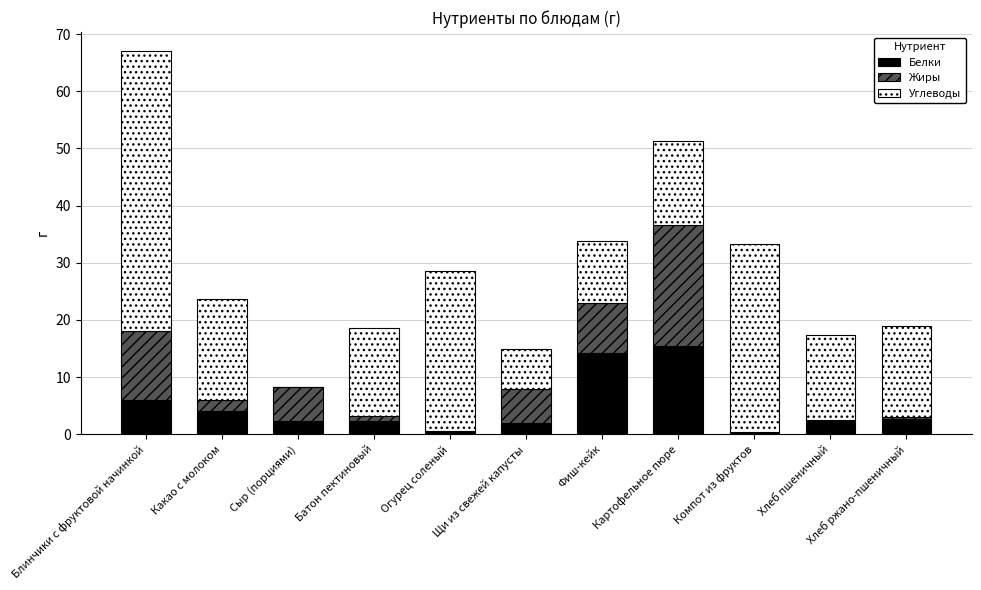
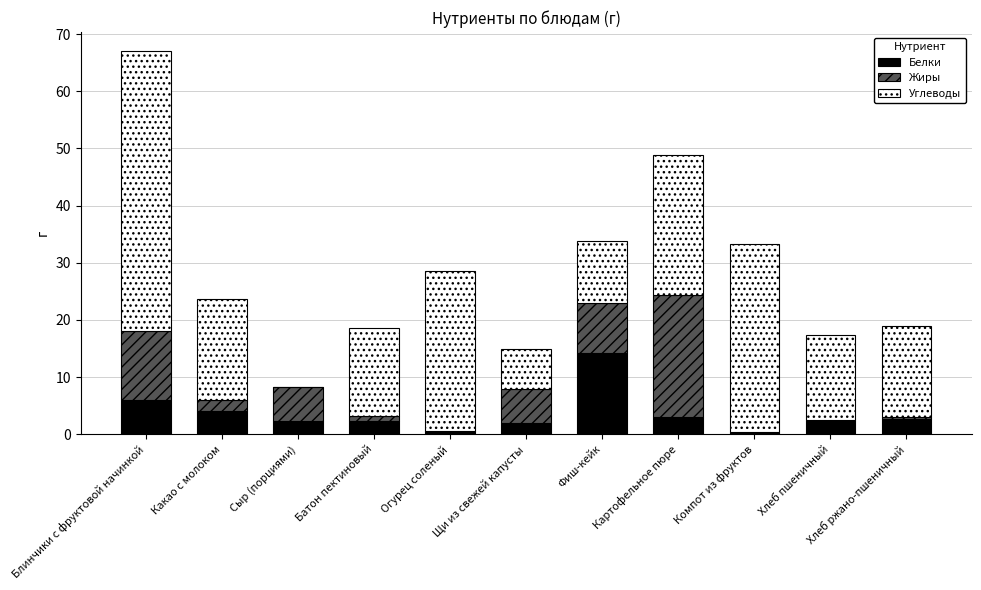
Белки, Картофельное пюре: 15 -> 3
Углеводы, Картофельное пюре: 15 -> 25
